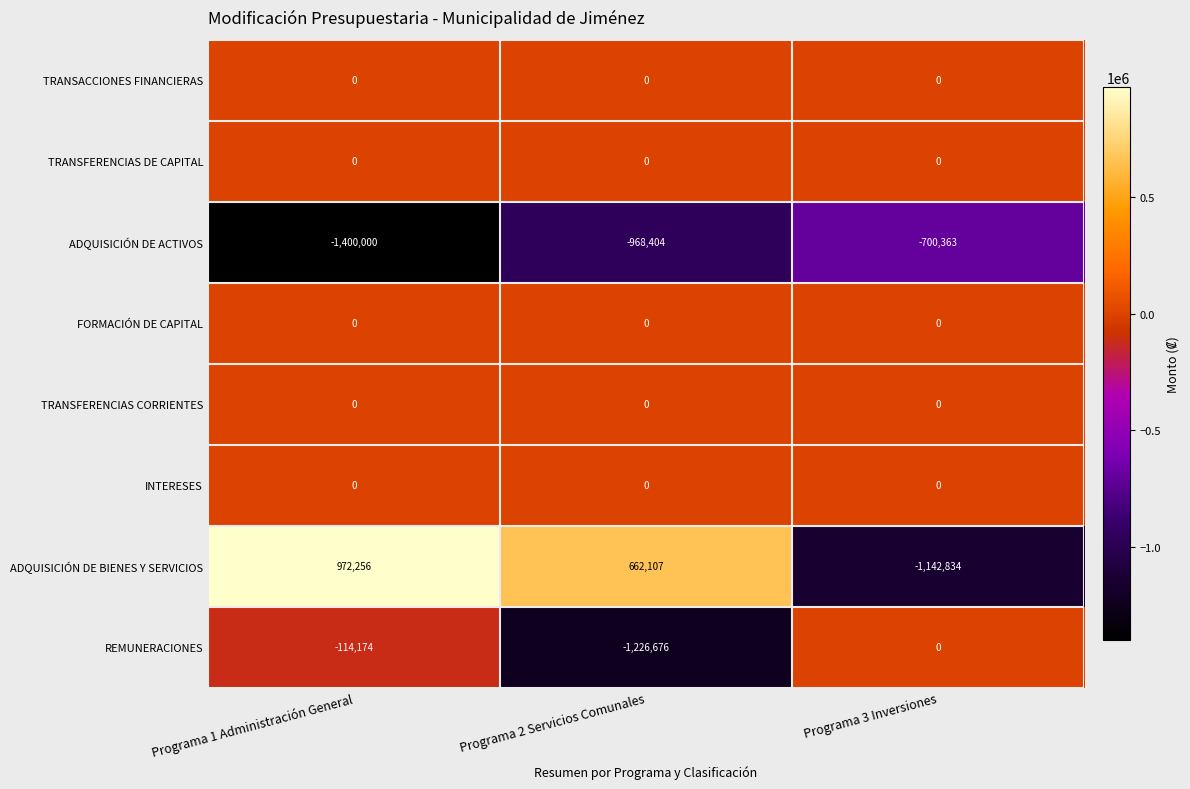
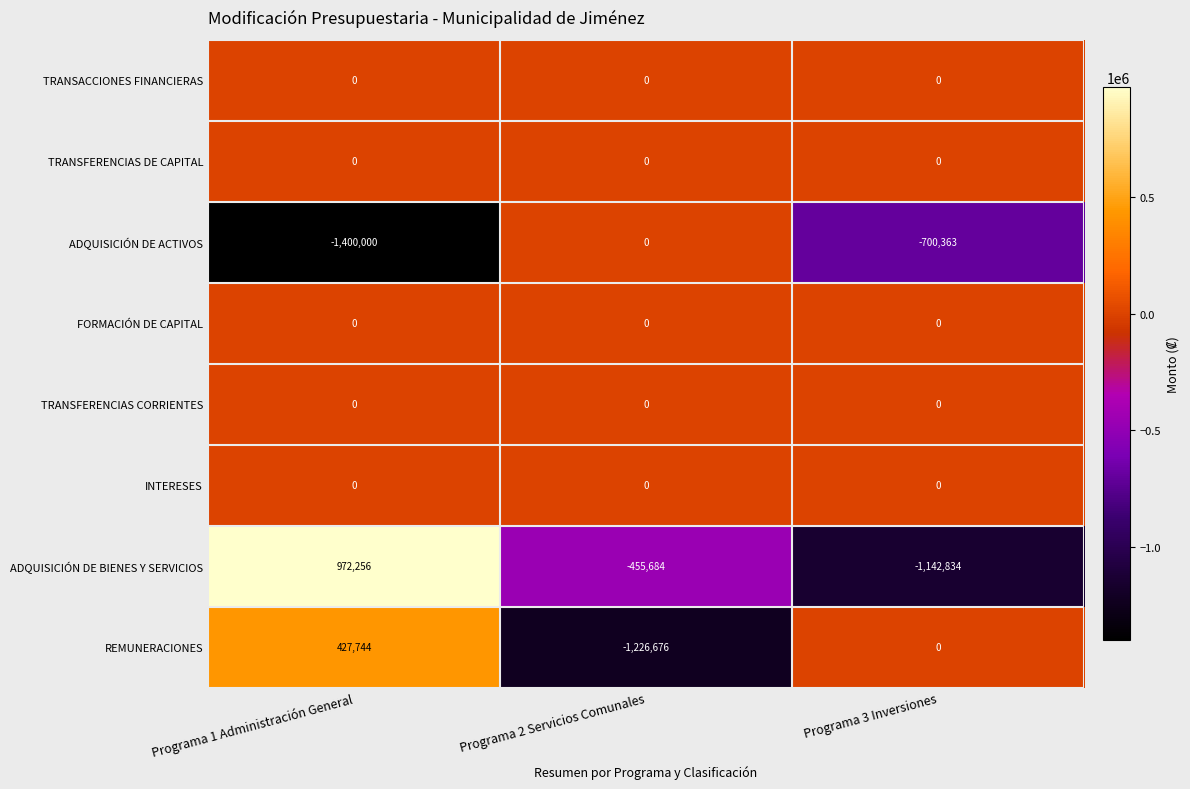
ADQUISICIÓN DE ACTIVOS, Programa 2 Servicios Comunales: -968,404 -> 0
ADQUISICIÓN DE BIENES Y SERVICIOS, Programa 2 Servicios Comunales: 662,107 -> -455,684
REMUNERACIONES, Programa 1 Administración General: -114,174 -> 427,744
